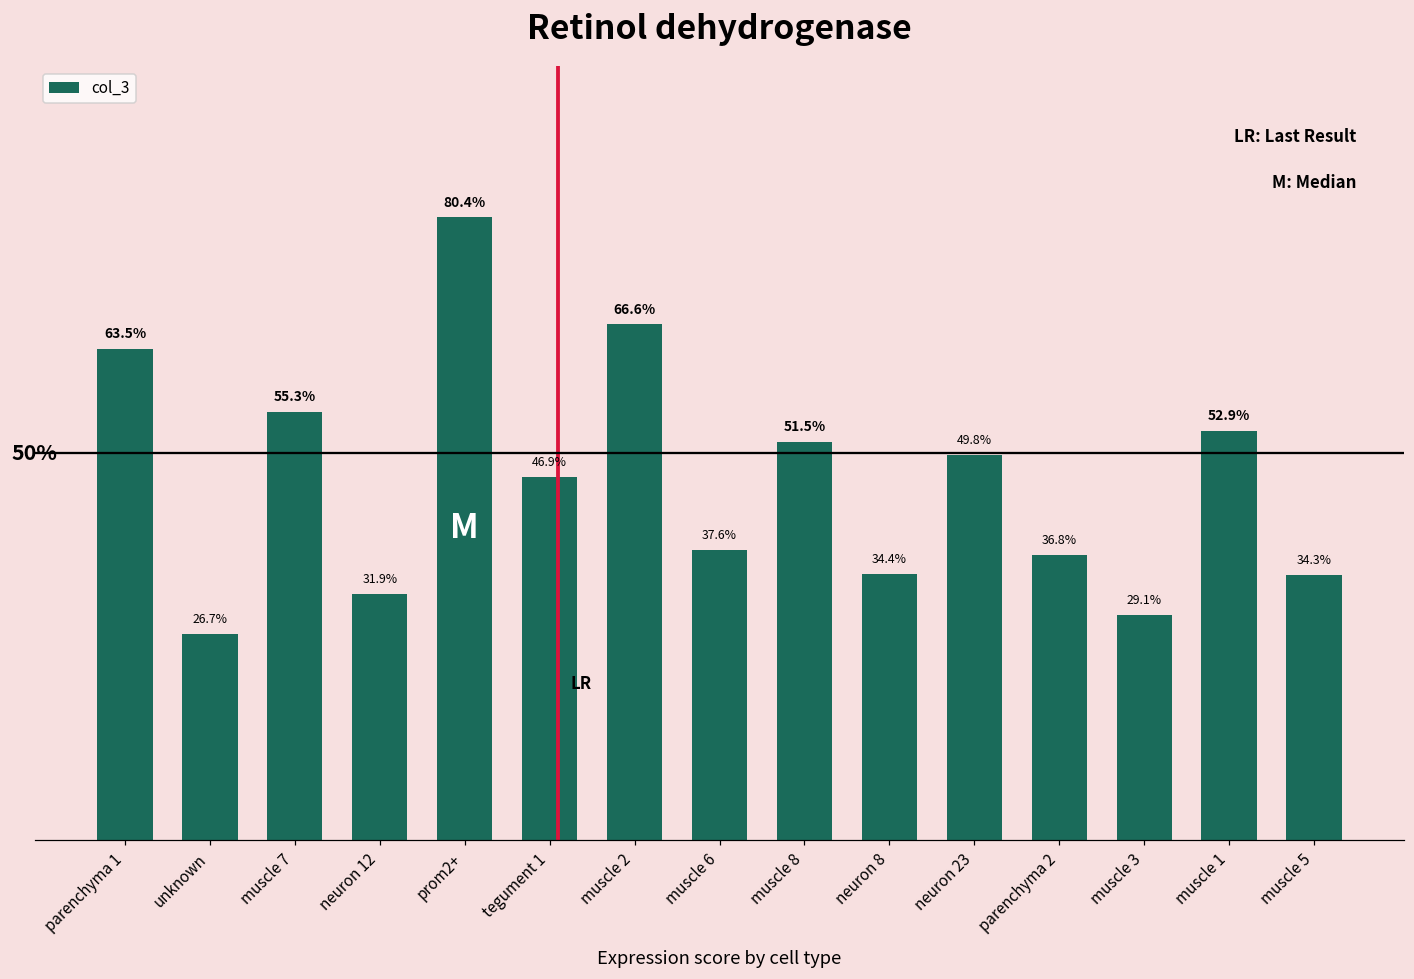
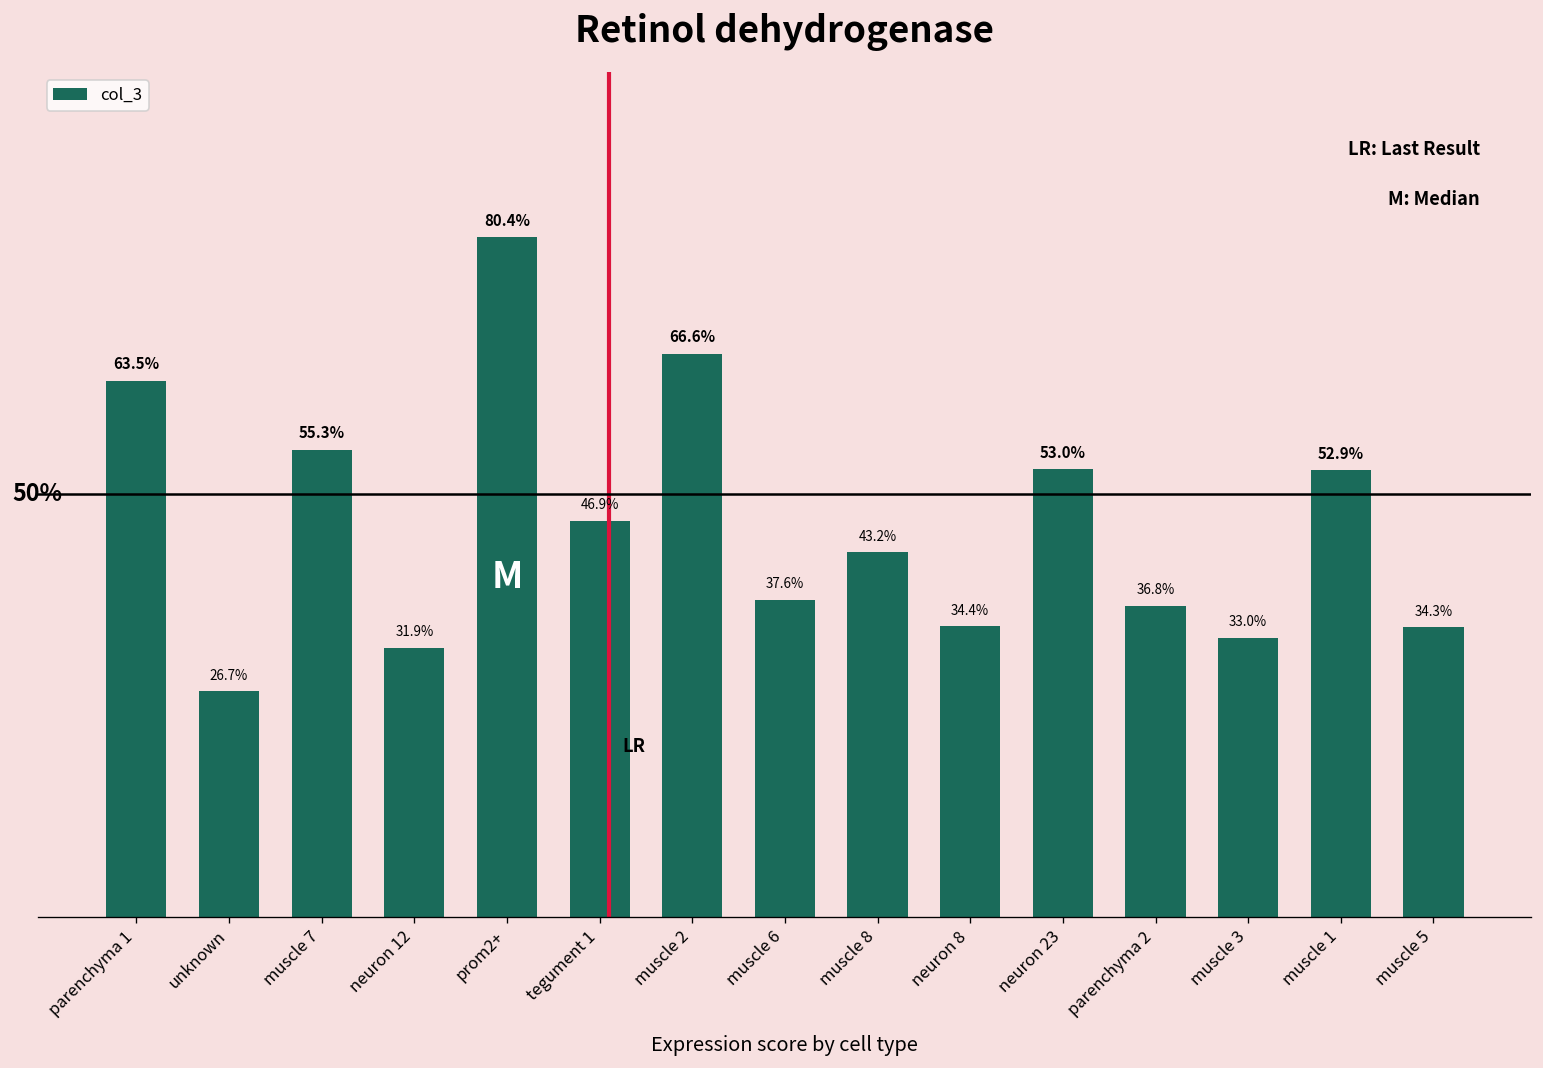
muscle 8: 51.5% -> 43.2%
neuron 23: 49.8% -> 53.0%
muscle 3: 29.1% -> 33.0%
